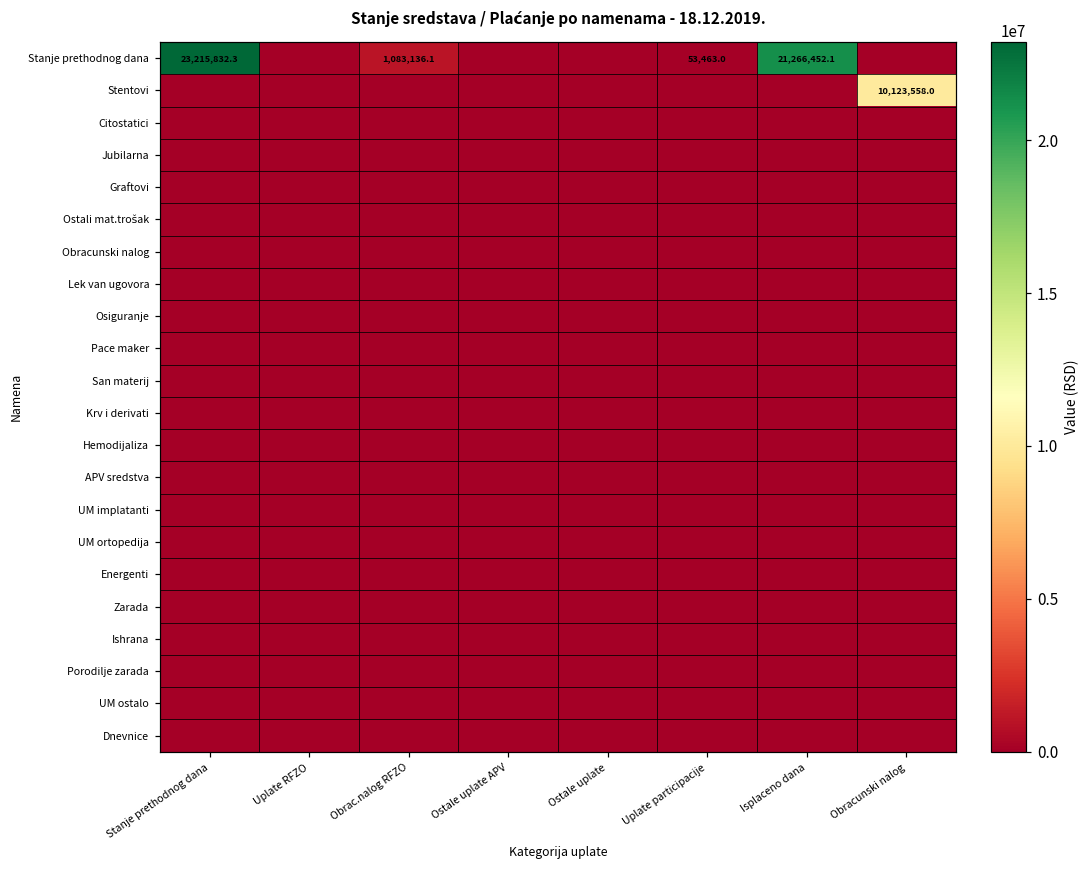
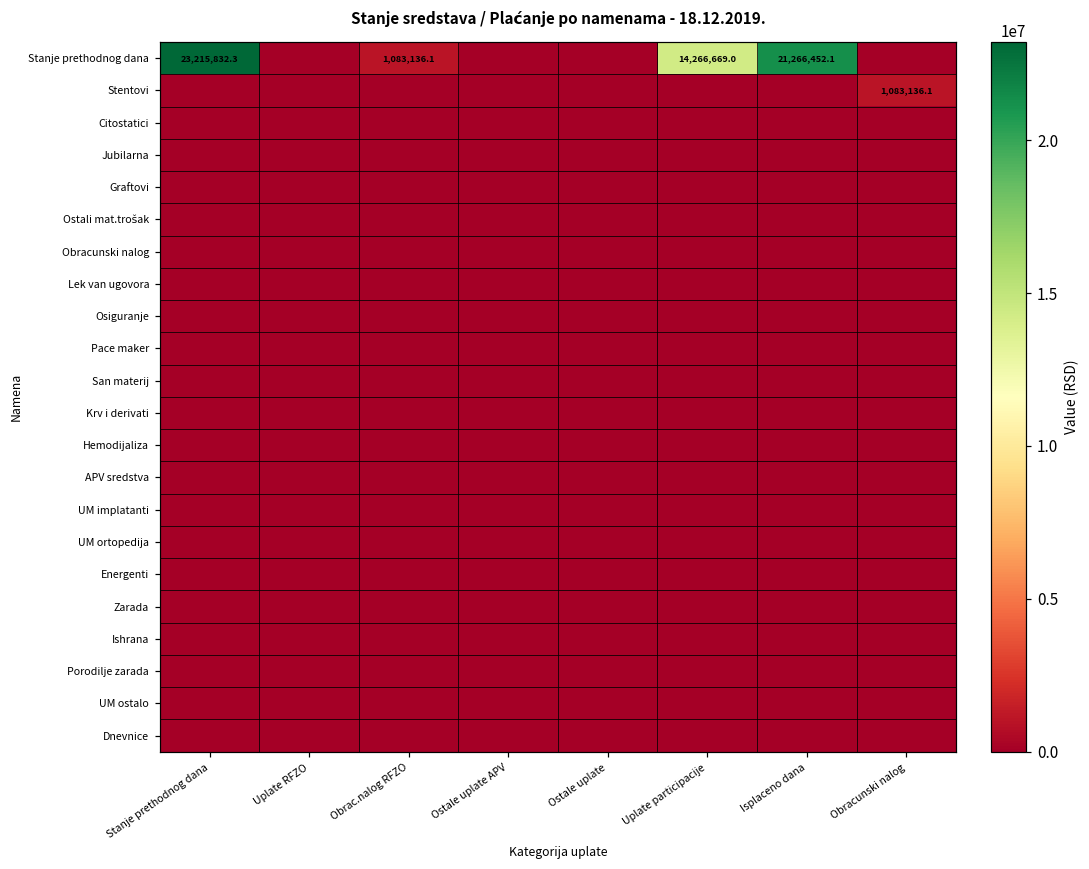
Stanje prethodnog dana, Uplate participacije: 53,463.0 -> 14,266,669.0
Stentovi, Obracunski nalog: 10,123,558.0 -> 1,083,136.1
